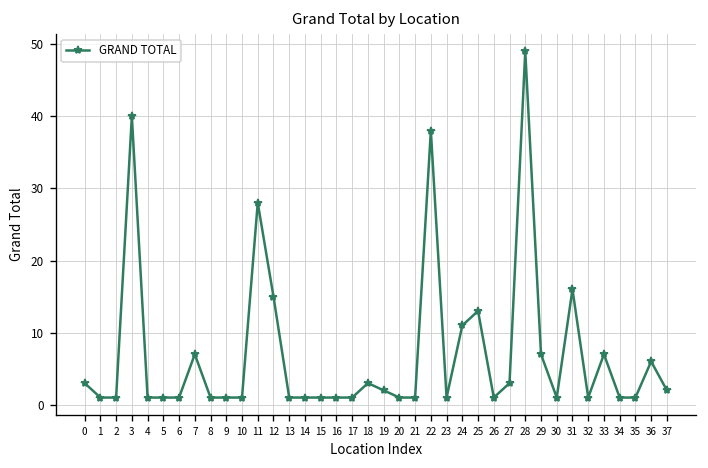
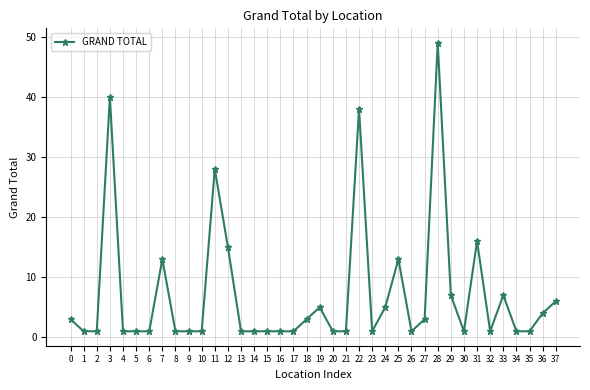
7: 7 -> 13
19: 2 -> 5
24: 11 -> 5
36: 6 -> 4
37: 2 -> 6
